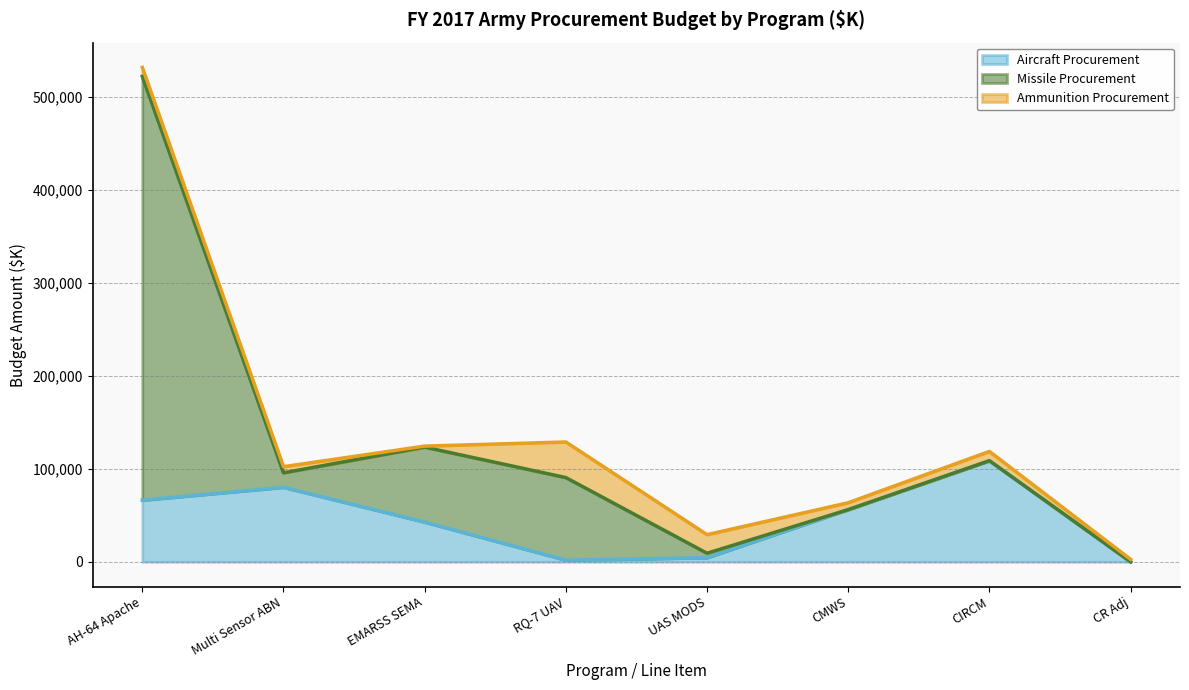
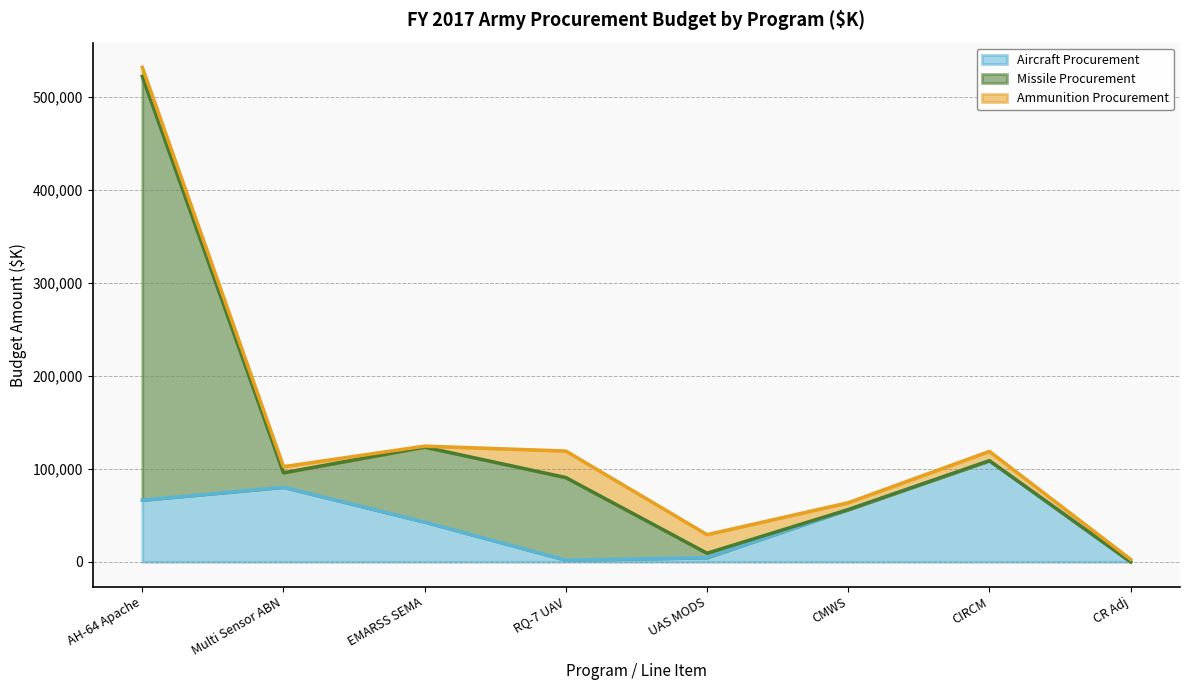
Ammunition Procurement, RQ-7 UAV: 40,000 -> 30,000
